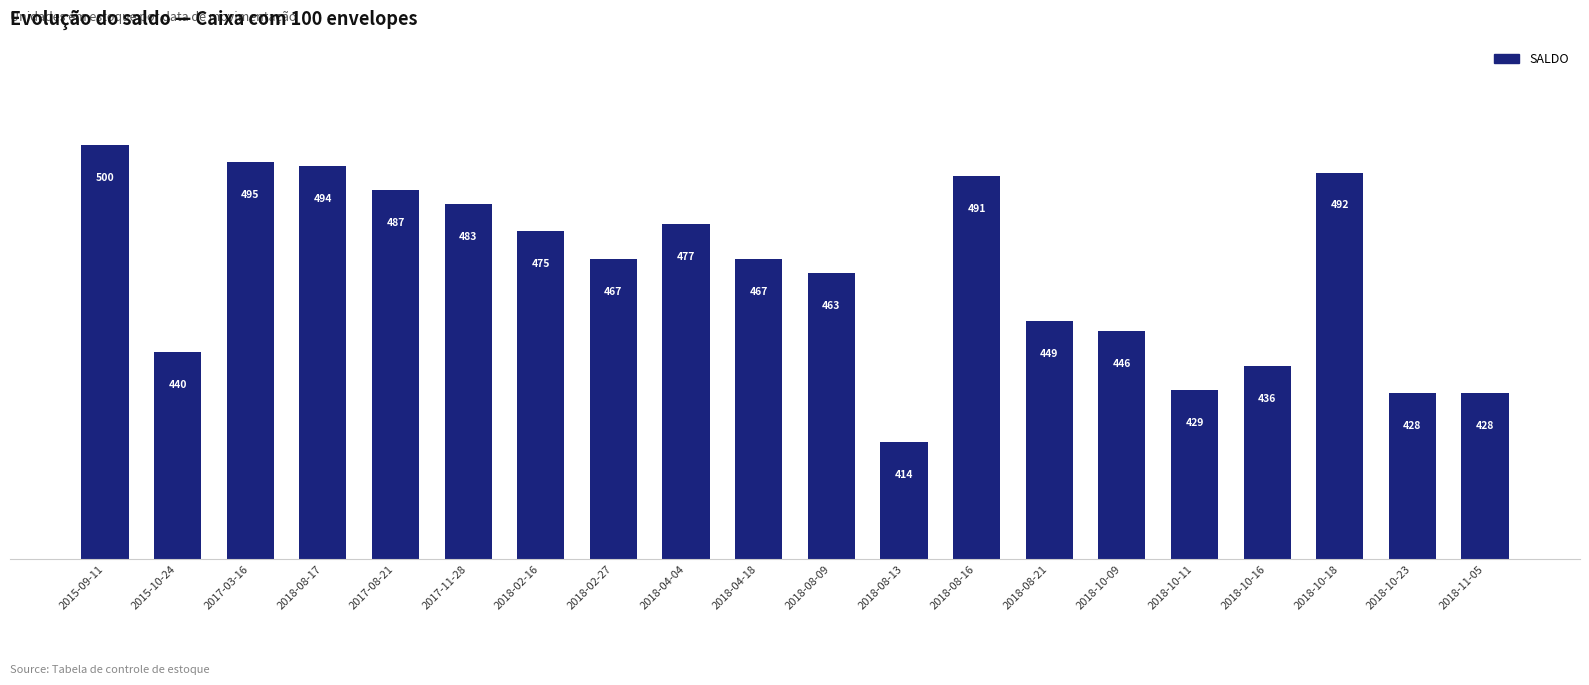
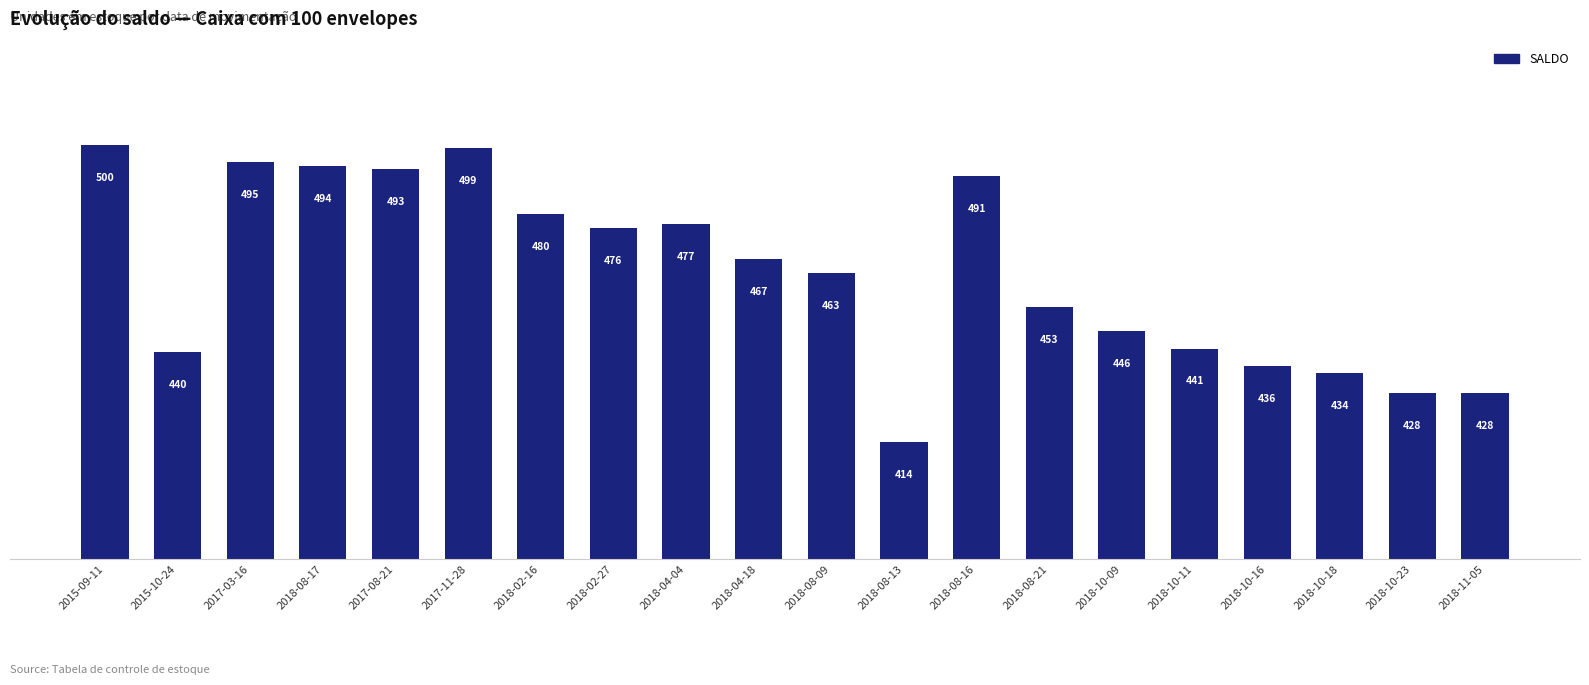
2017-08-21: 487 -> 493
2017-11-28: 483 -> 499
2018-02-16: 475 -> 480
2018-02-27: 467 -> 476
2018-08-21: 449 -> 453
2018-10-11: 429 -> 441
2018-10-18: 492 -> 434
